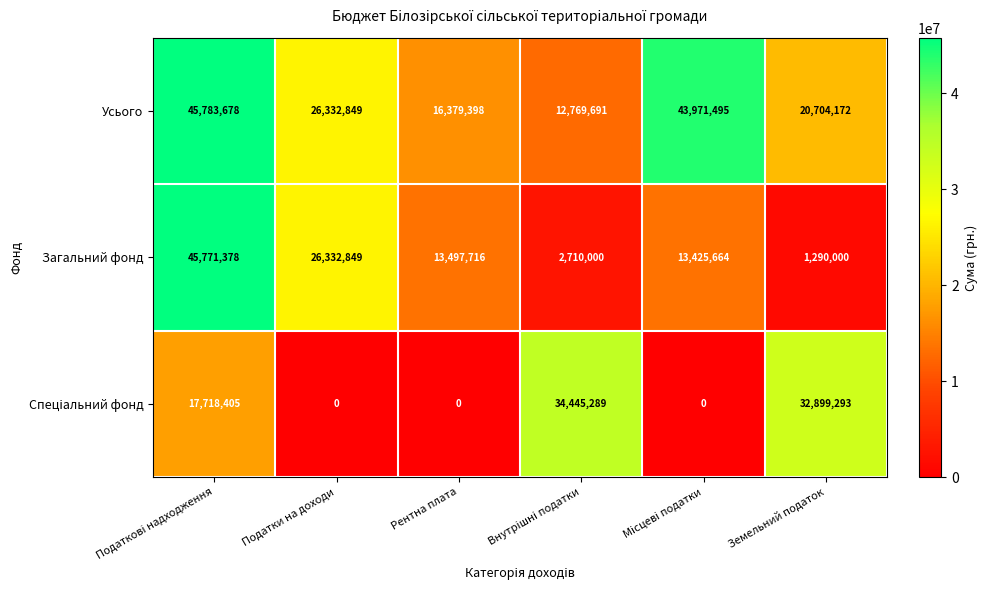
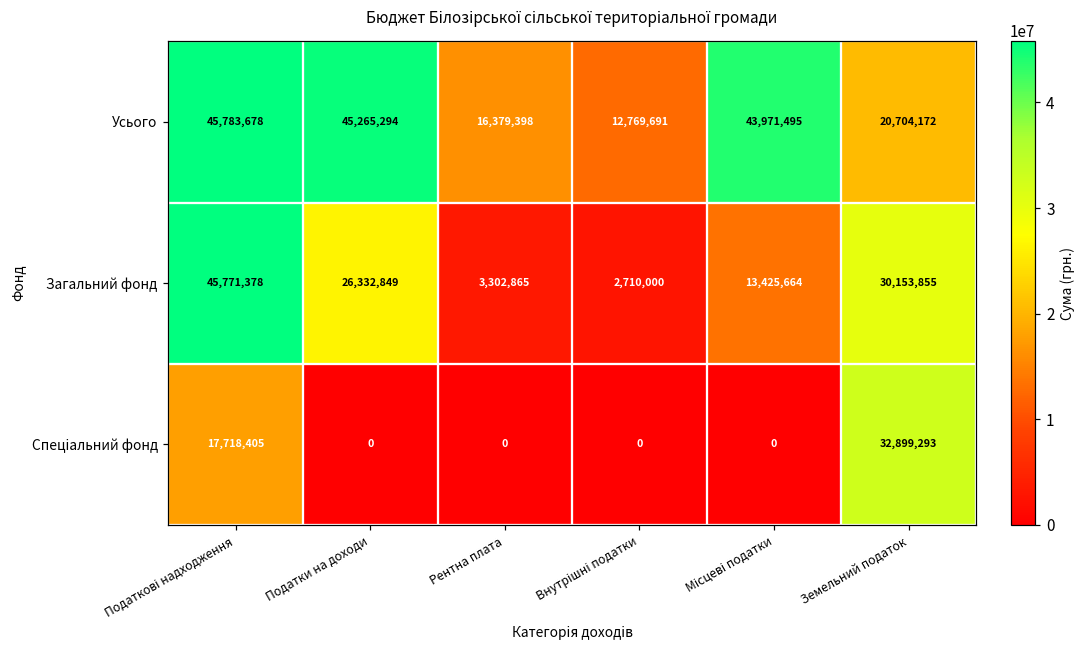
Усього, Податки на доходи: 26,332,849 -> 45,265,294
Загальний фонд, Рентна плата: 13,497,716 -> 3,302,865
Загальний фонд, Земельний податок: 1,290,000 -> 30,153,855
Спеціальний фонд, Внутрішні податки: 34,445,289 -> 0
